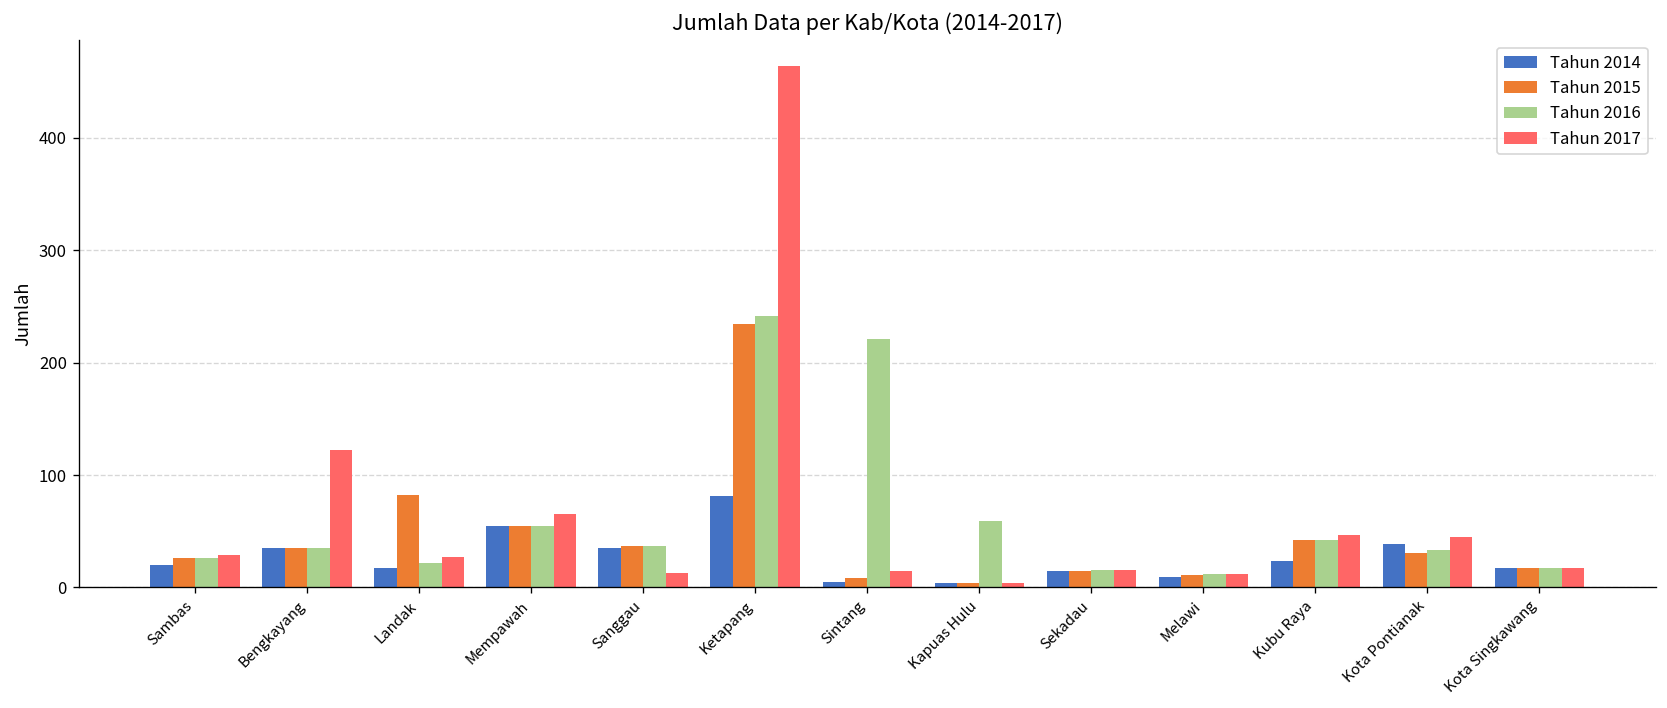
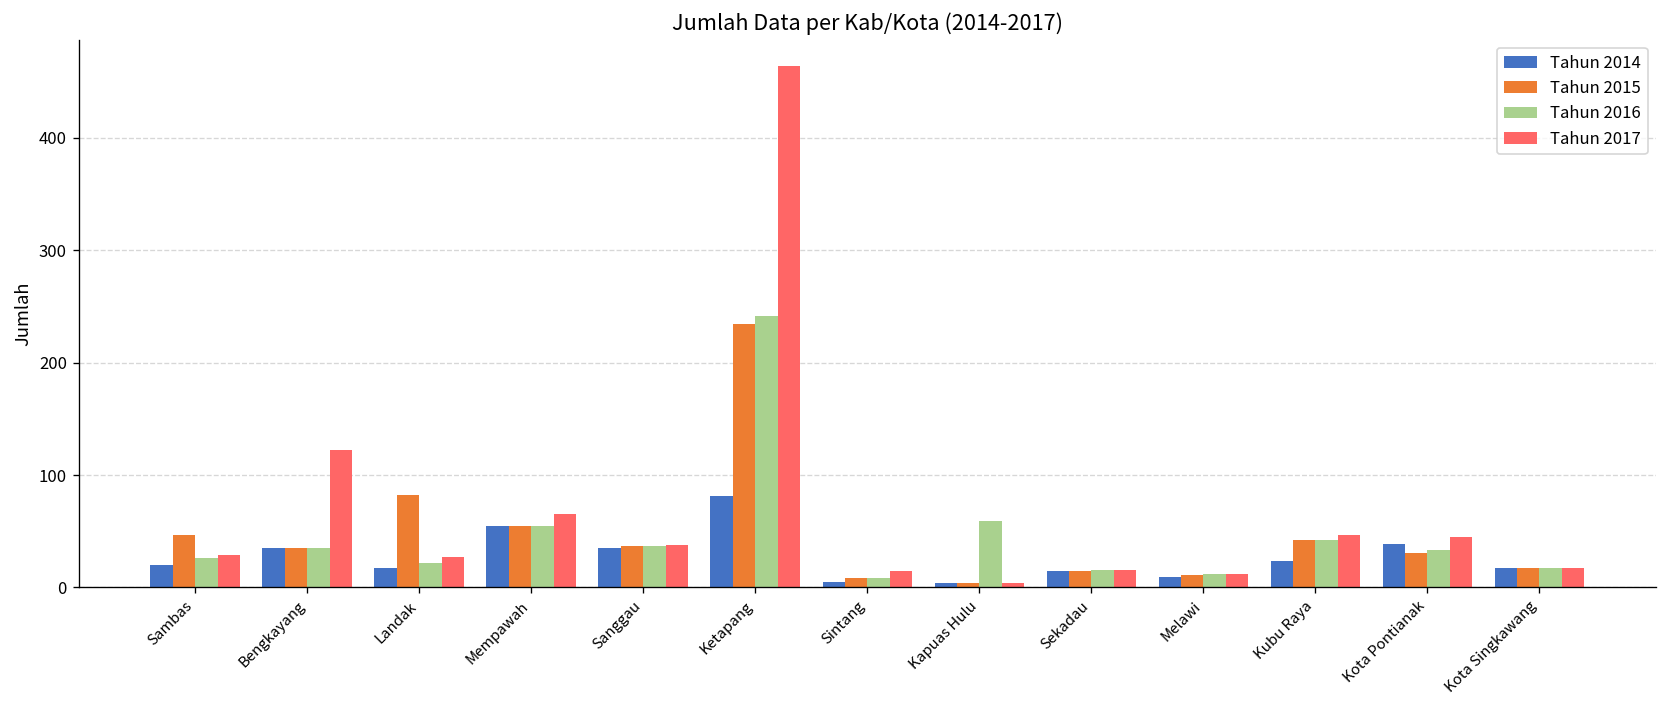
Tahun 2015, Sambas: 30 -> 50
Tahun 2017, Sanggau: 10 -> 40
Tahun 2016, Sintang: 220 -> 10
